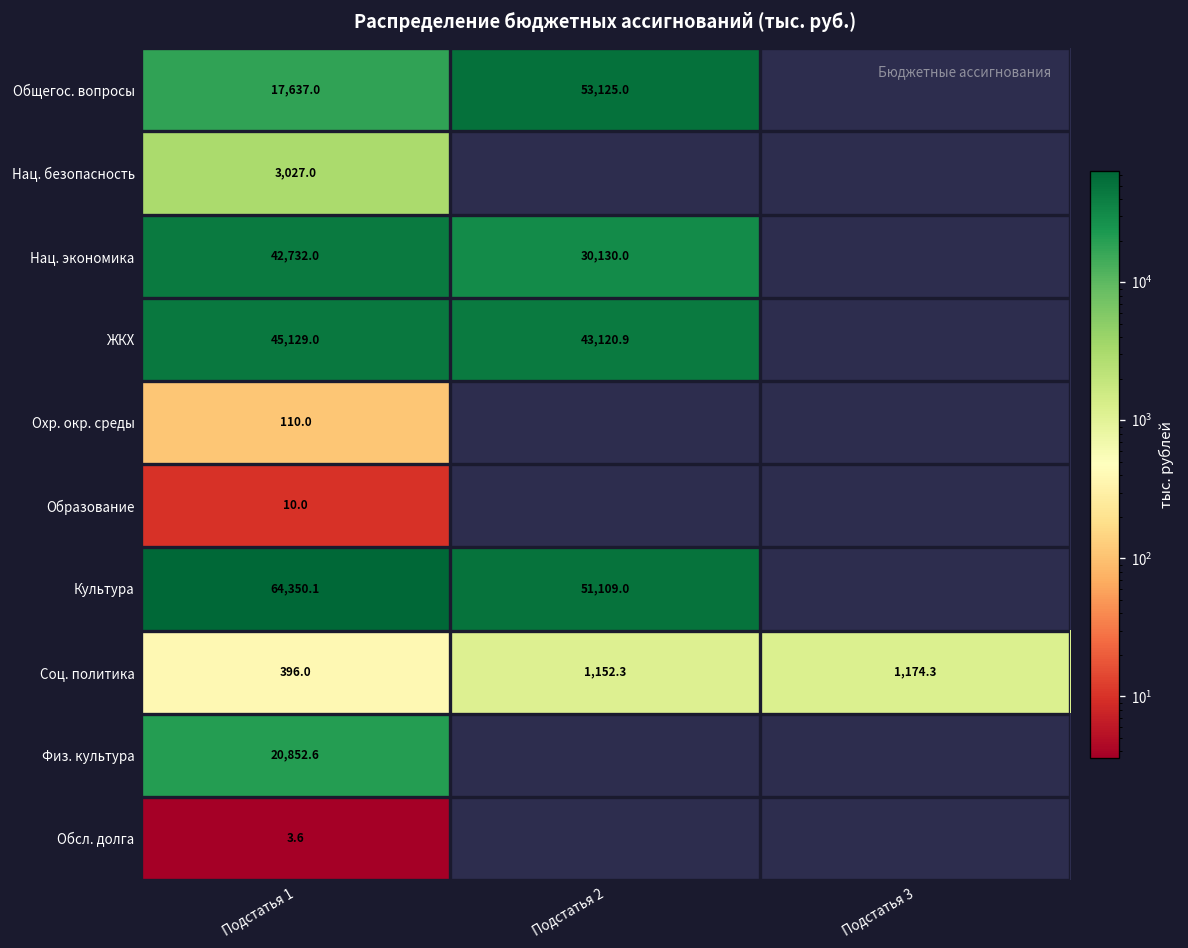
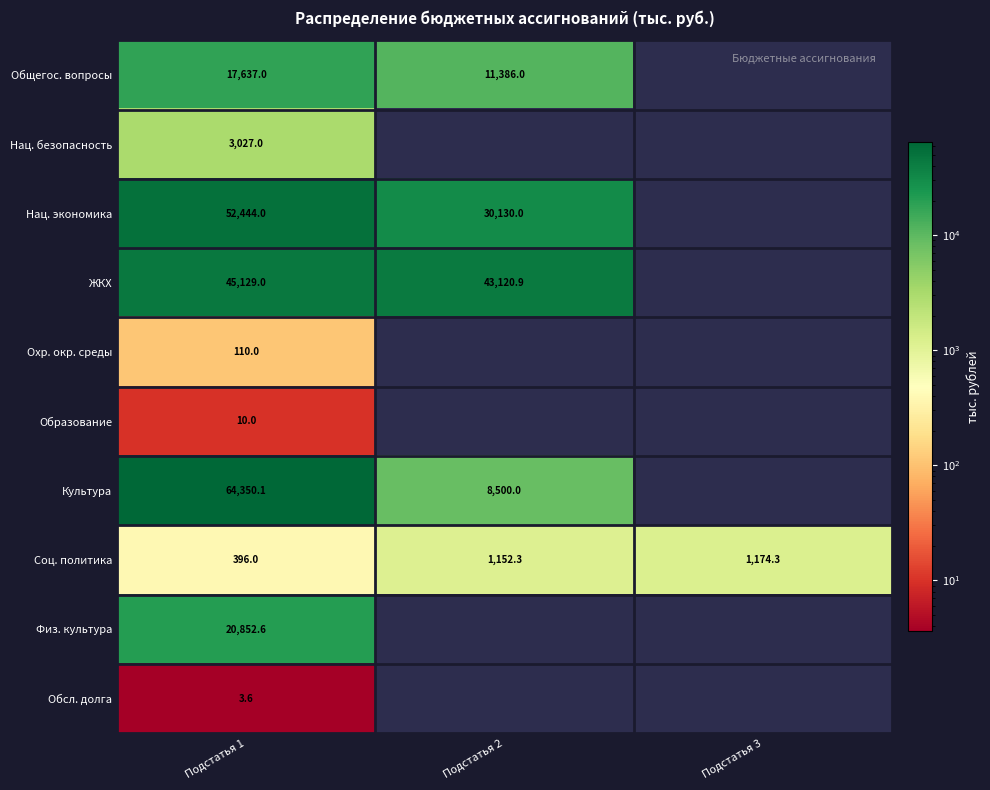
Общегос. вопросы, Подстатья 2: 53,125.0 -> 11,386.0
Нац. экономика, Подстатья 1: 42,732.0 -> 52,444.0
Культура, Подстатья 2: 51,109.0 -> 8,500.0
